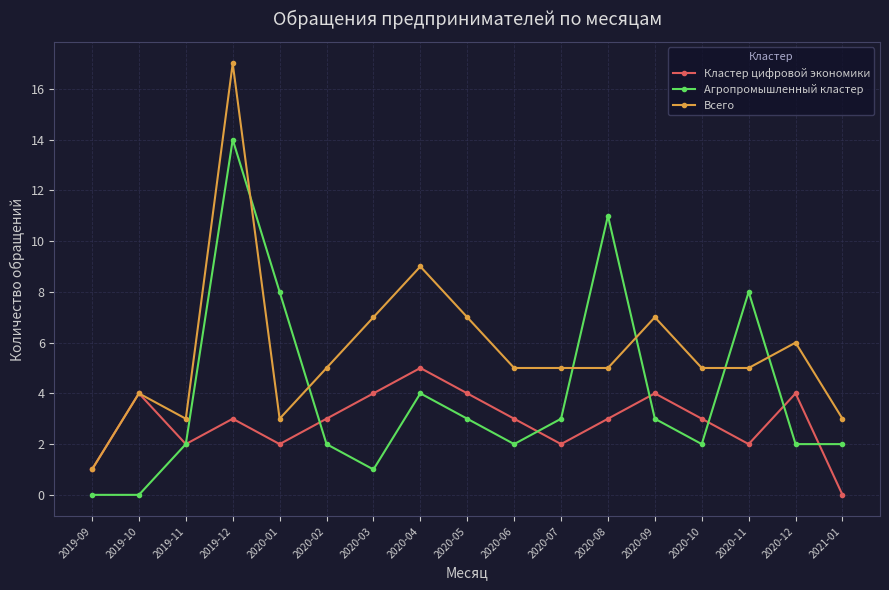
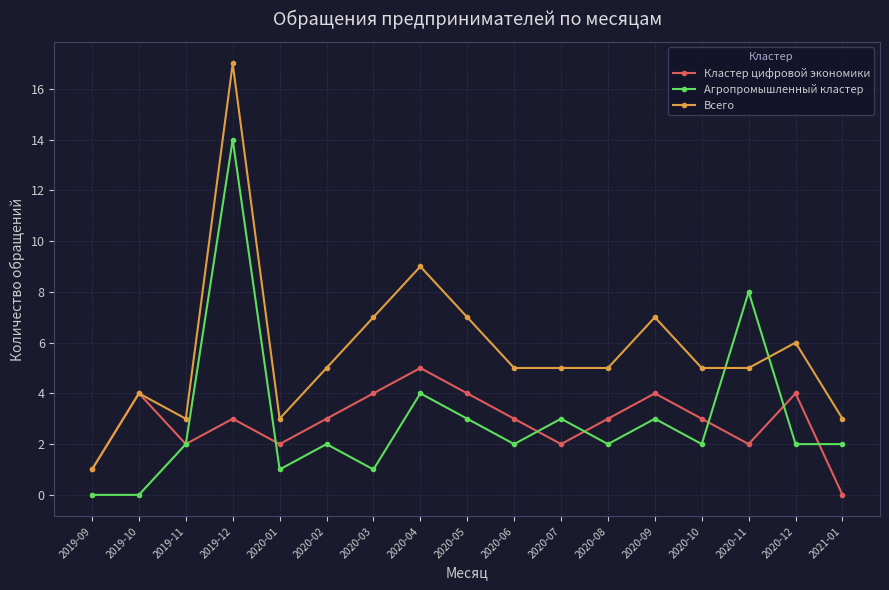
Агропромышленный кластер, 2020-01: 8 -> 1
Агропромышленный кластер, 2020-08: 11 -> 2
